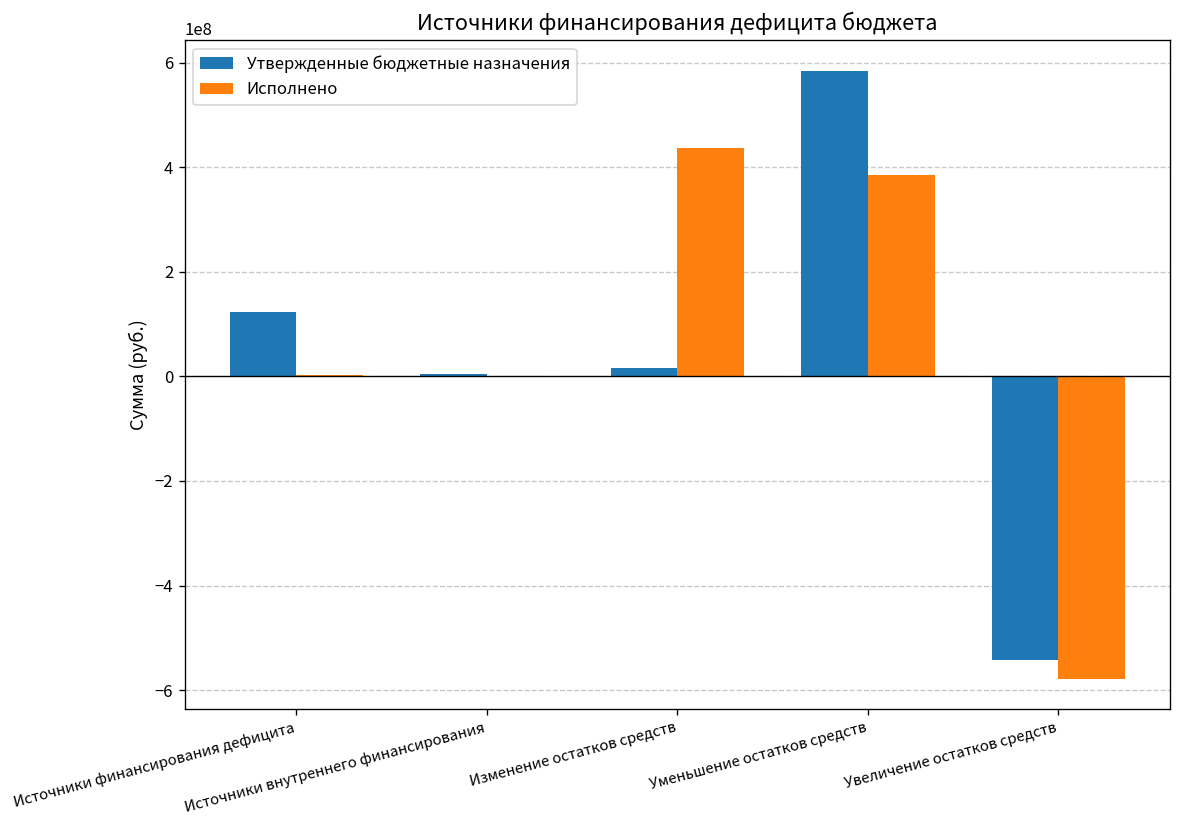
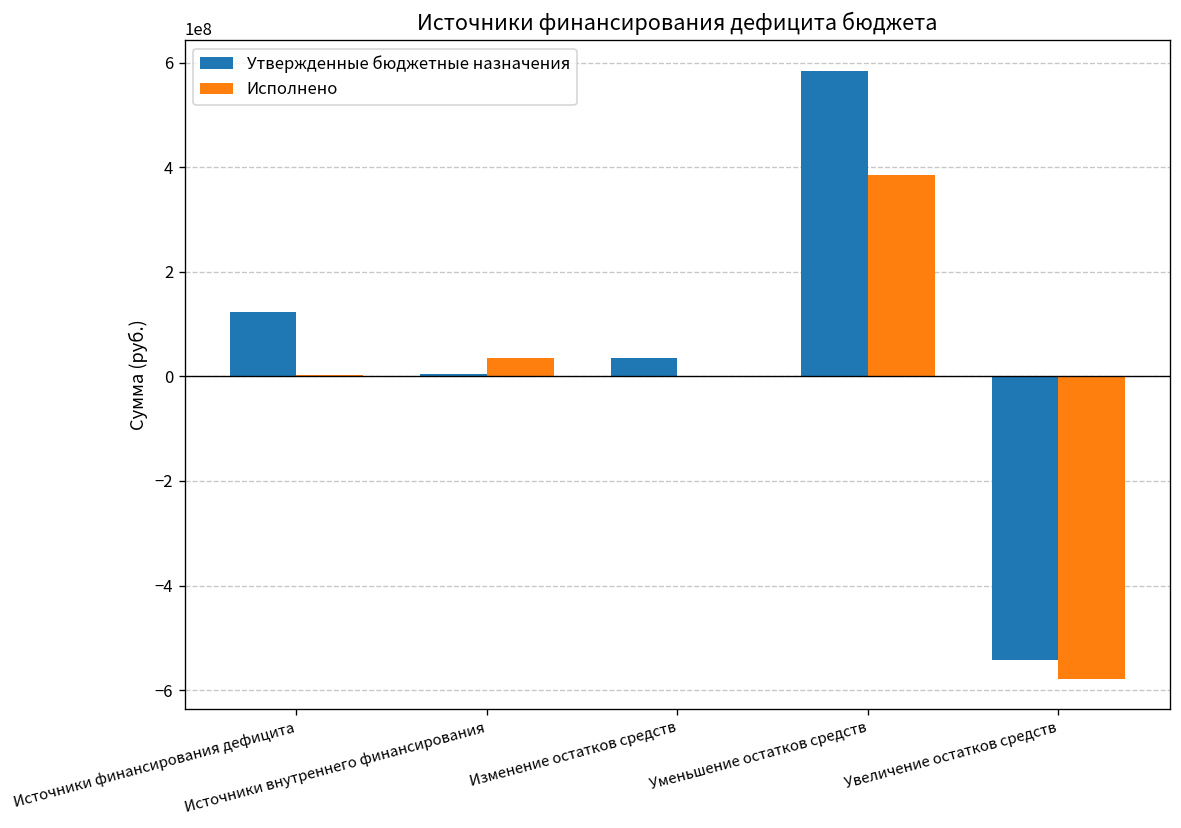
Исполнено, Источники внутреннего финансирования: 0 -> 40000000
Утвержденные бюджетные назначения, Изменение остатков средств: 20000000 -> 30000000
Исполнено, Изменение остатков средств: 440000000 -> 0
